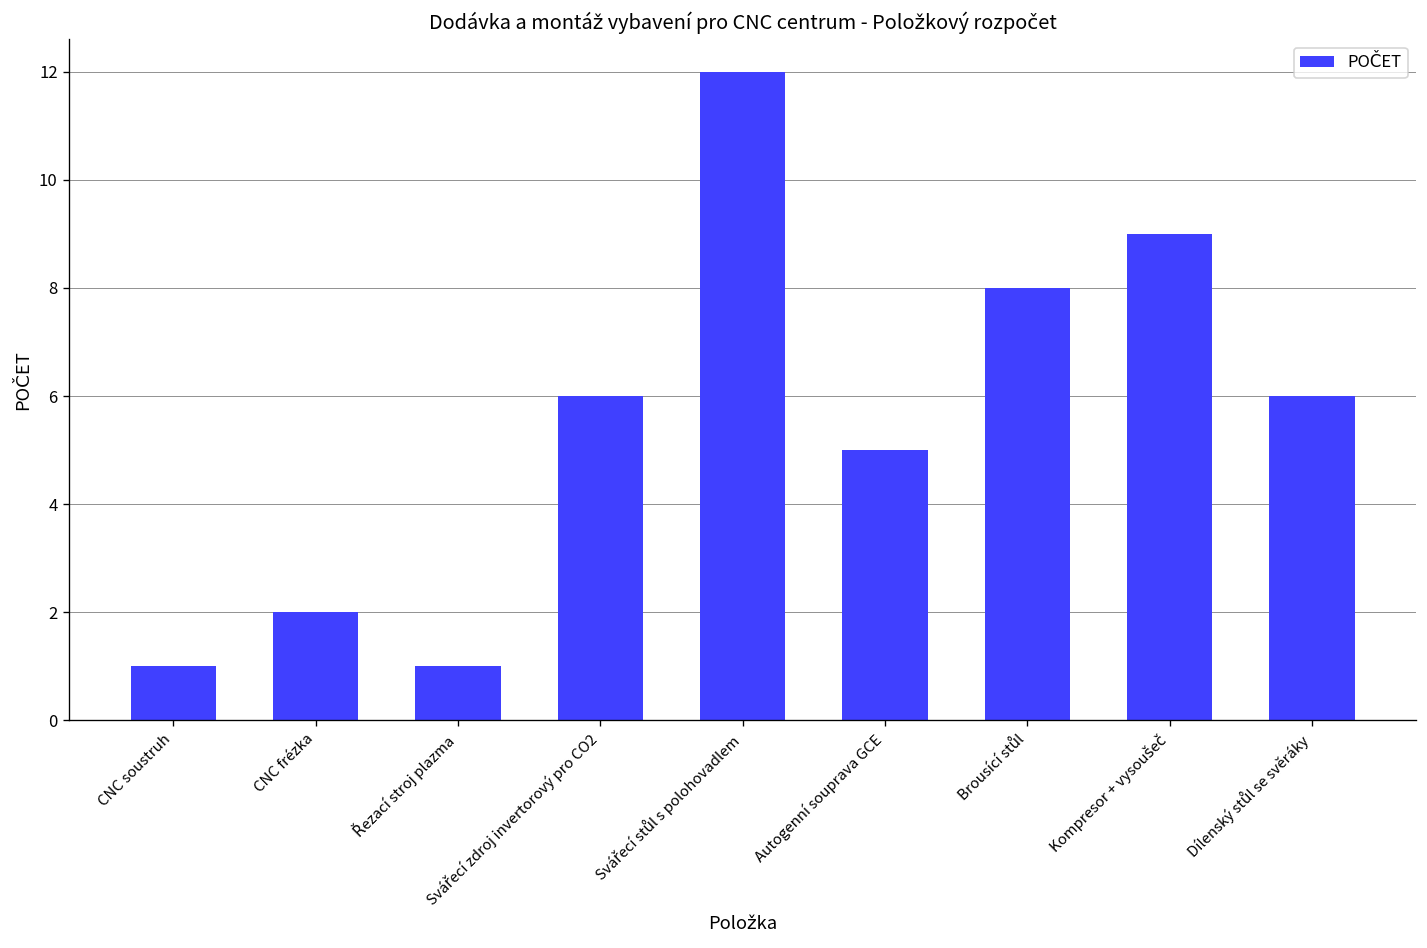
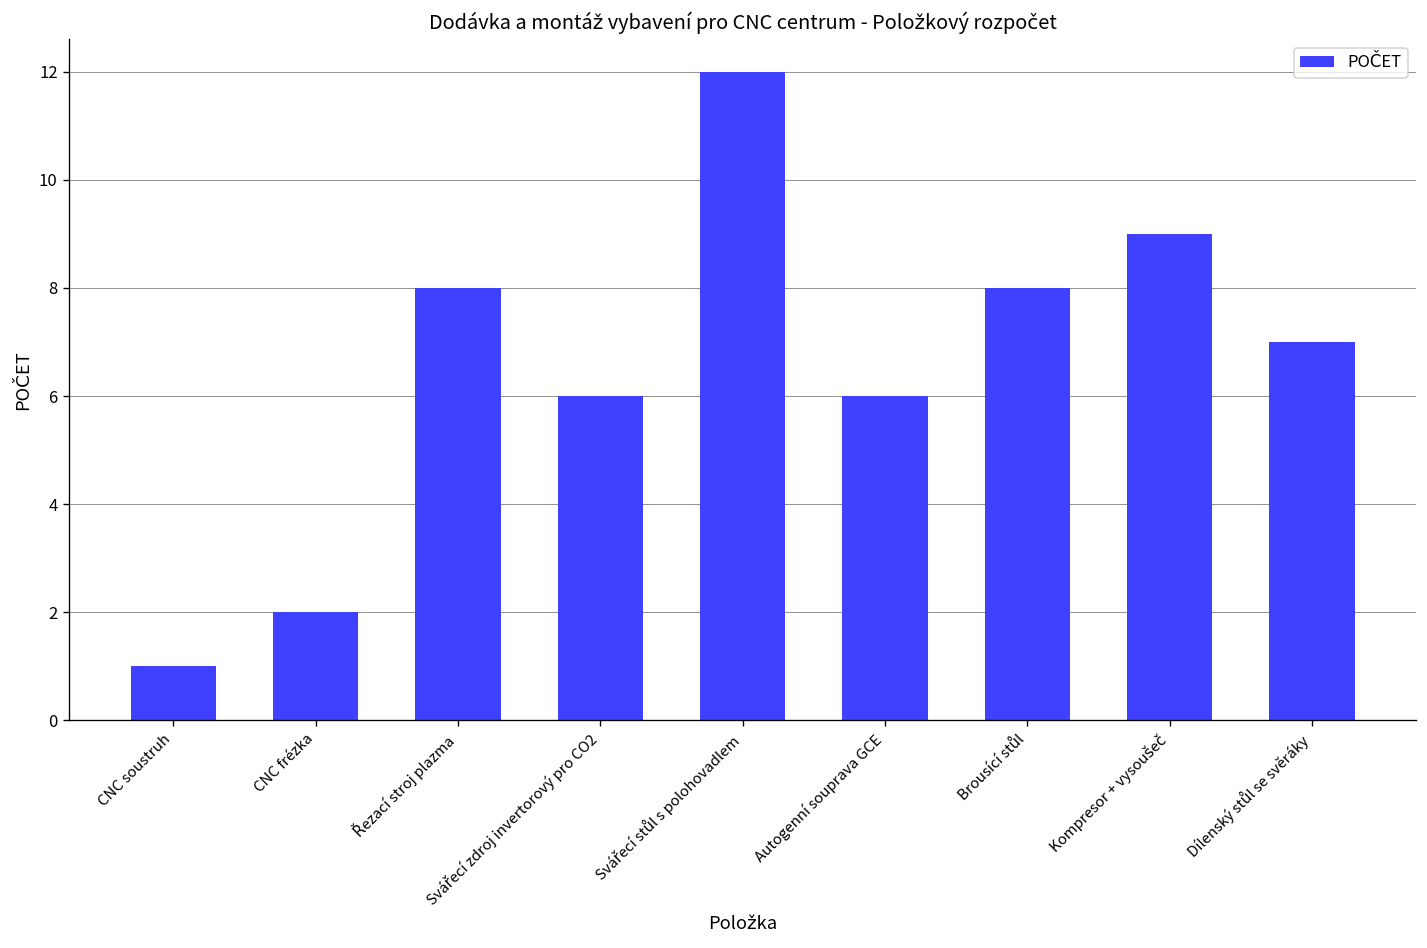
Řezací stroj plazma: 1 -> 8
Autogenní souprava GCE: 5 -> 6
Dílenský stůl se svěráky: 6 -> 7
